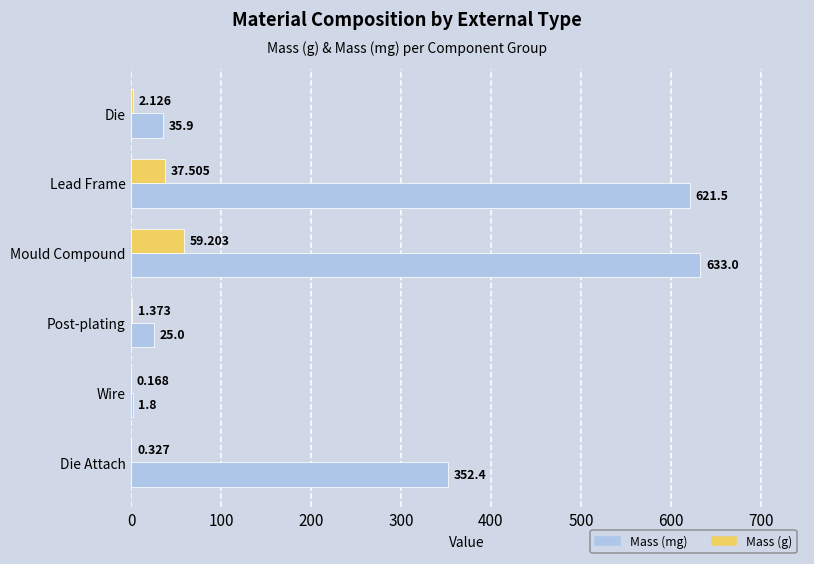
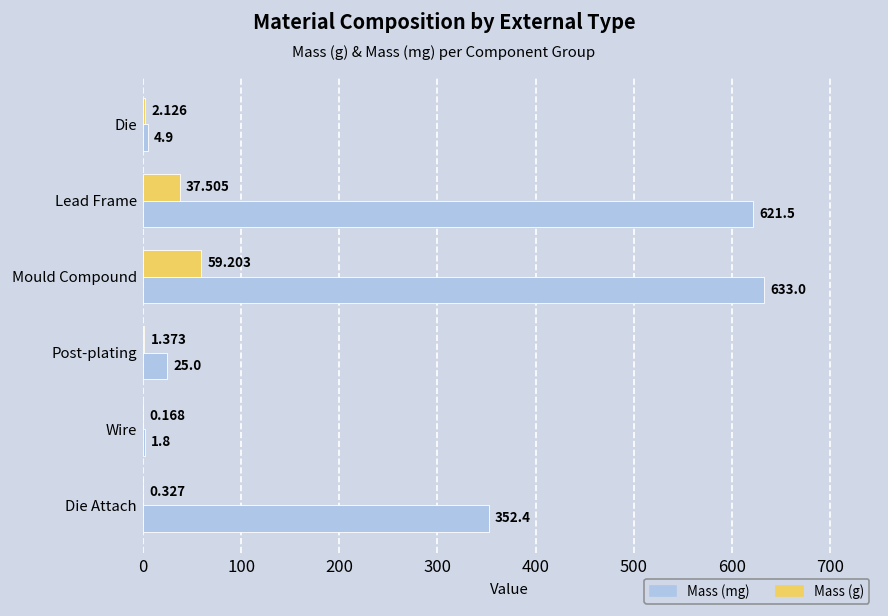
Mass (mg), Die: 35.9 -> 4.9
